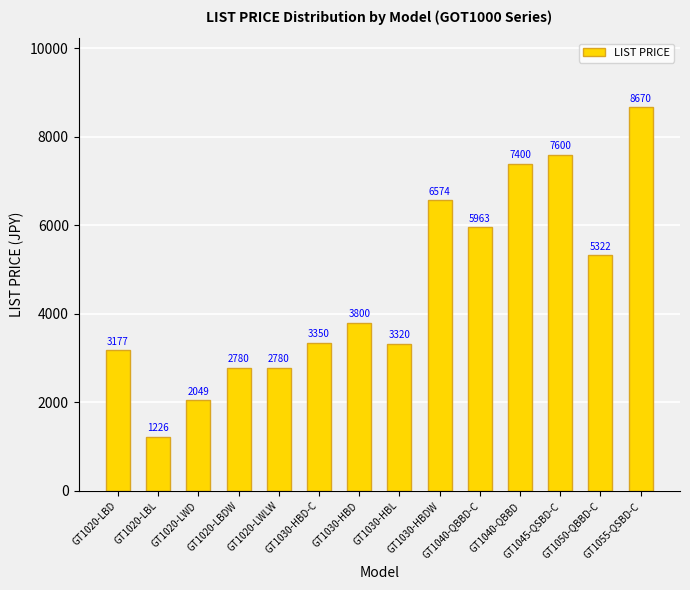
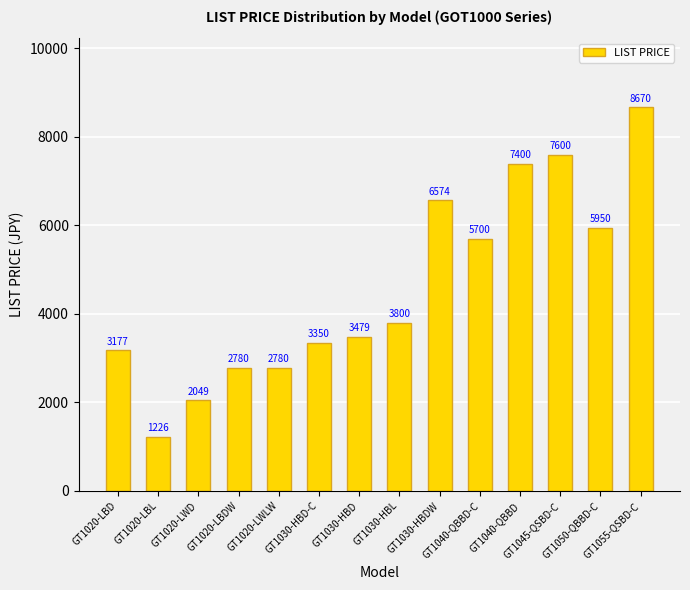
GT1030-HBD: 3800 -> 3479
GT1030-HBL: 3320 -> 3800
GT1040-QBBD-C: 5963 -> 5700
GT1050-QBBD-C: 5322 -> 5950
